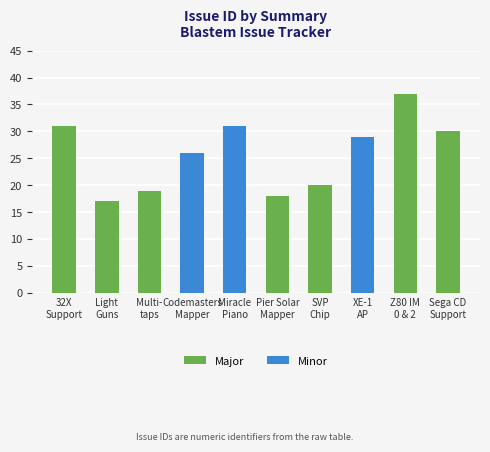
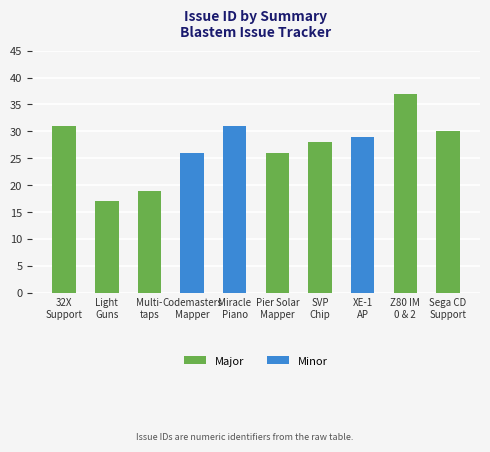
Pier Solar Mapper: 18 -> 26
SVP Chip: 20 -> 28
